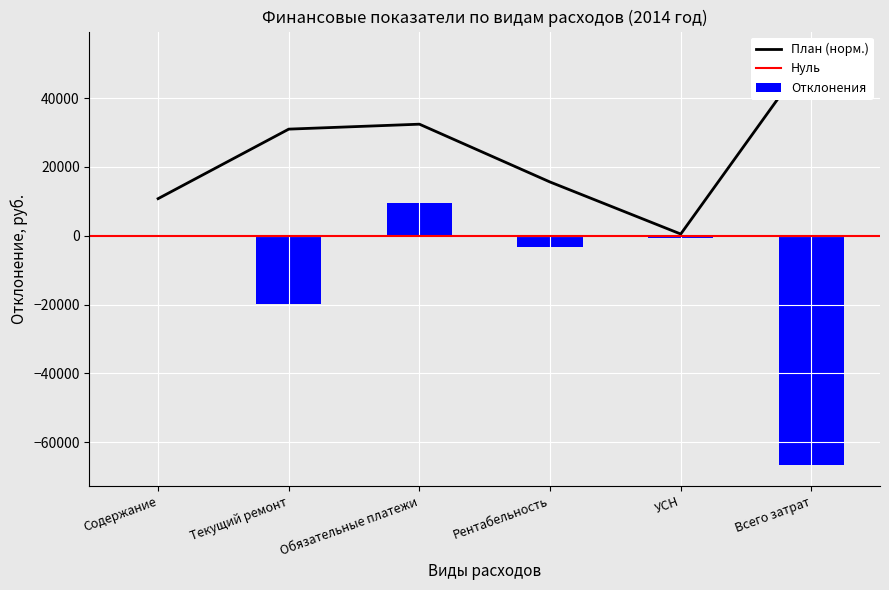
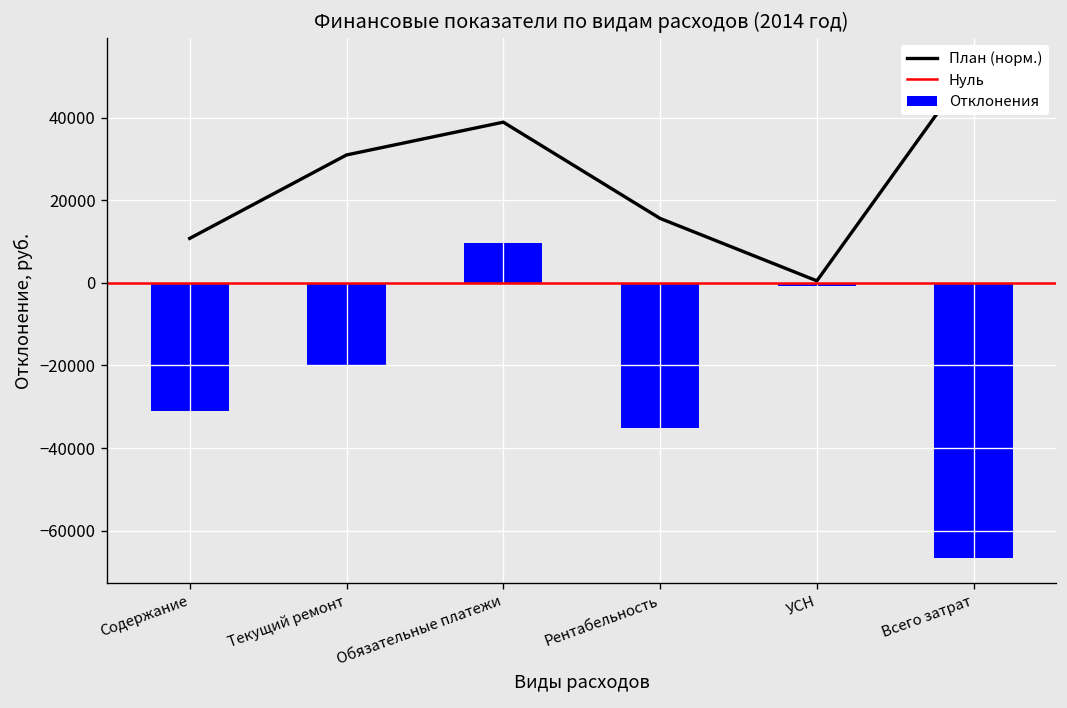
Отклонения, Содержание: 0 -> -31000
План (норм.), Обязательные платежи: 32000 -> 39000
Отклонения, Рентабельность: -3000 -> -35000
